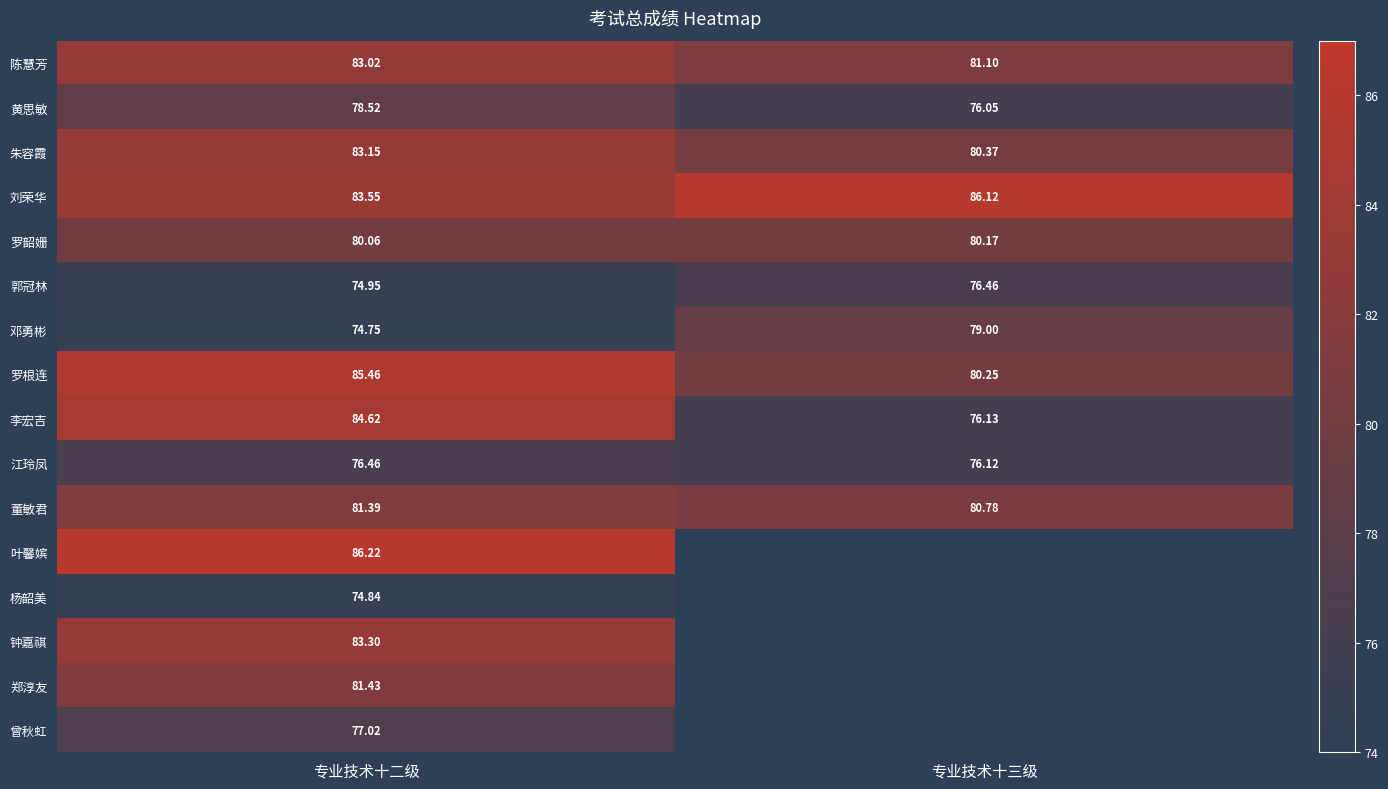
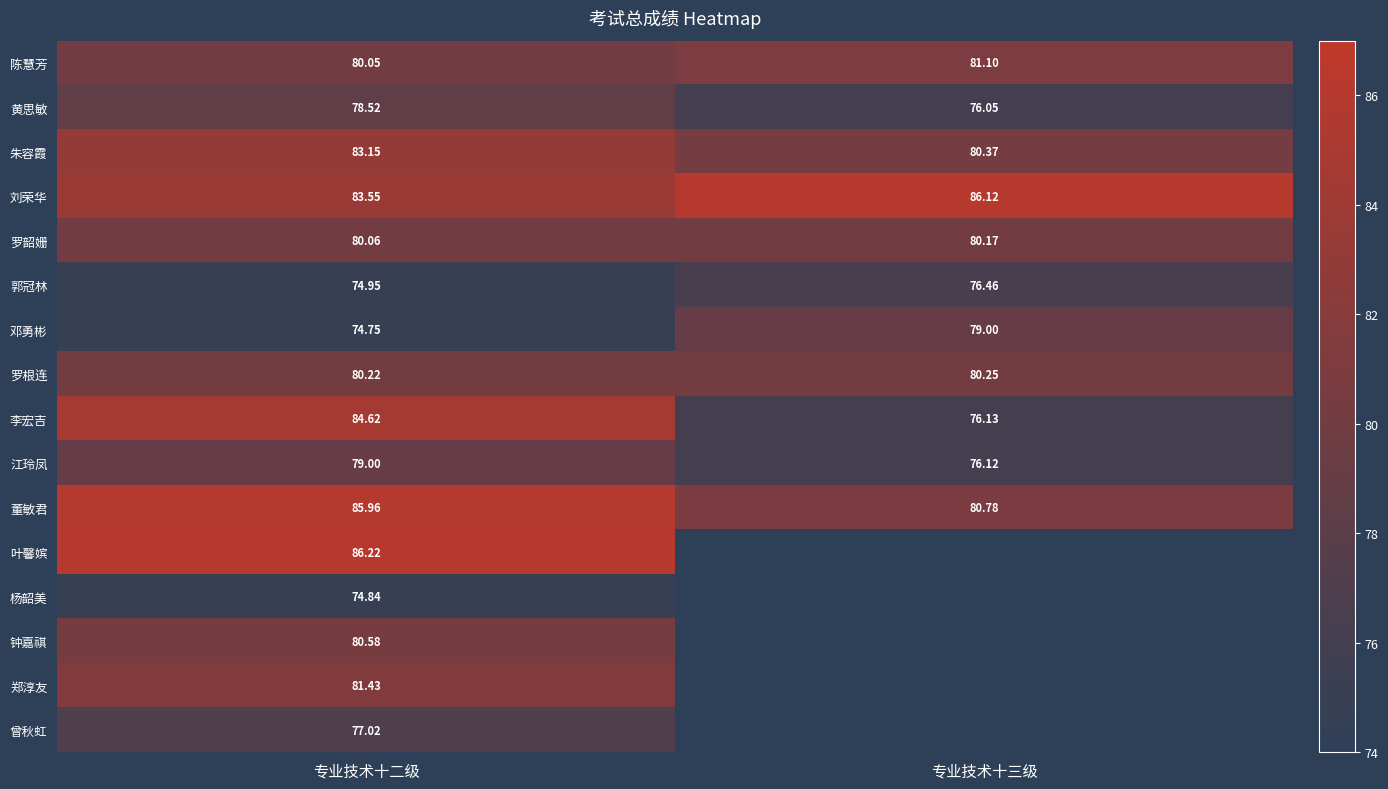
陈慧芳, 专业技术十二级: 83.02 -> 80.05
罗根连, 专业技术十二级: 85.46 -> 80.22
江玲凤, 专业技术十二级: 76.46 -> 79.00
董敏君, 专业技术十二级: 81.39 -> 85.96
钟嘉祺, 专业技术十二级: 83.30 -> 80.58
